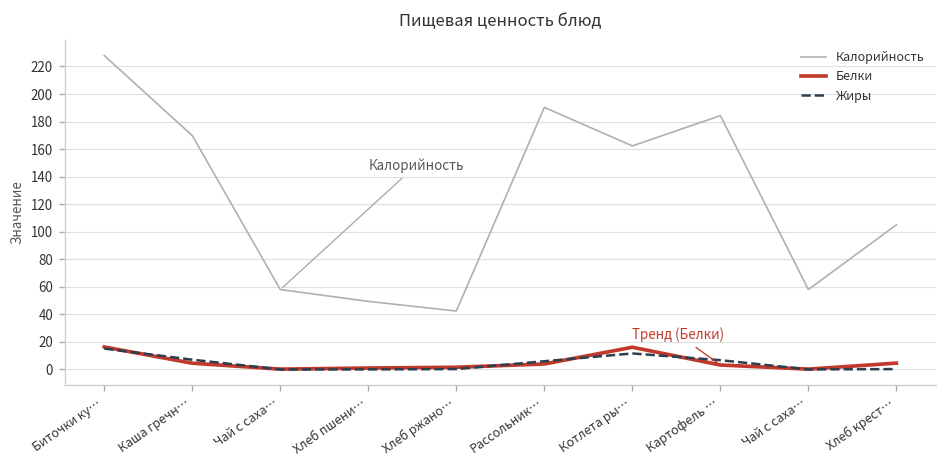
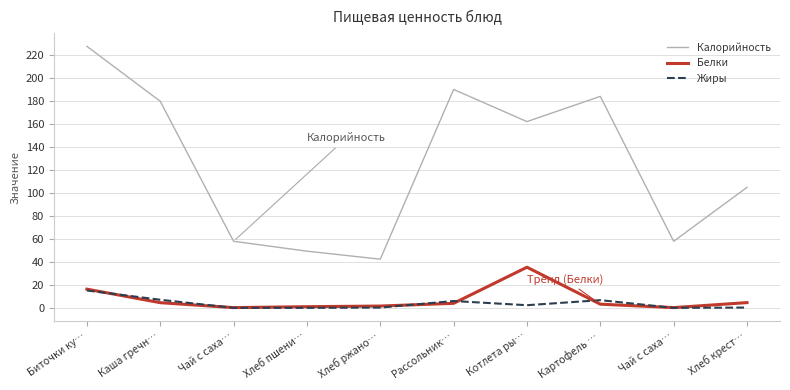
Калорийность, Каша гречн…: 170 -> 180
Белки, Котлета ры…: 16 -> 35
Жиры, Котлета ры…: 12 -> 2
